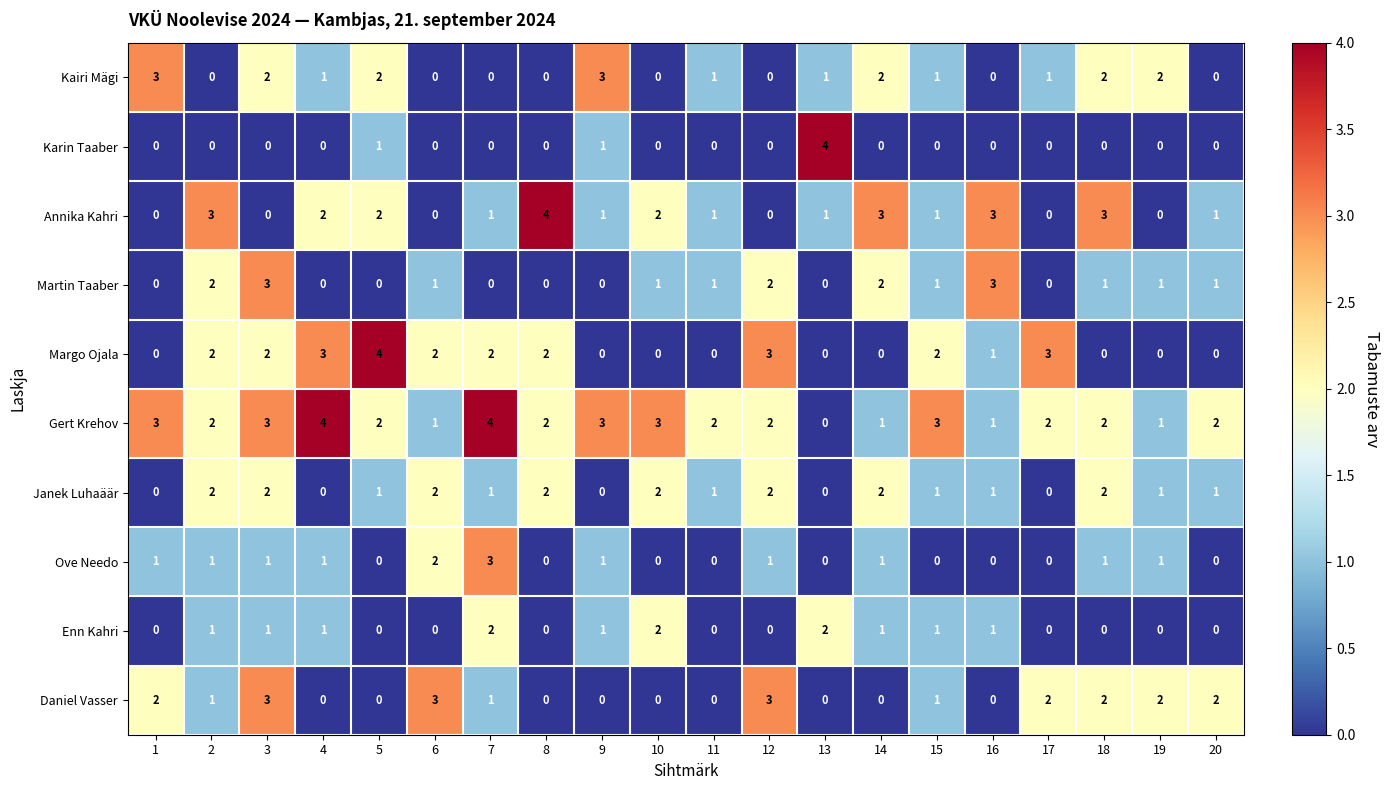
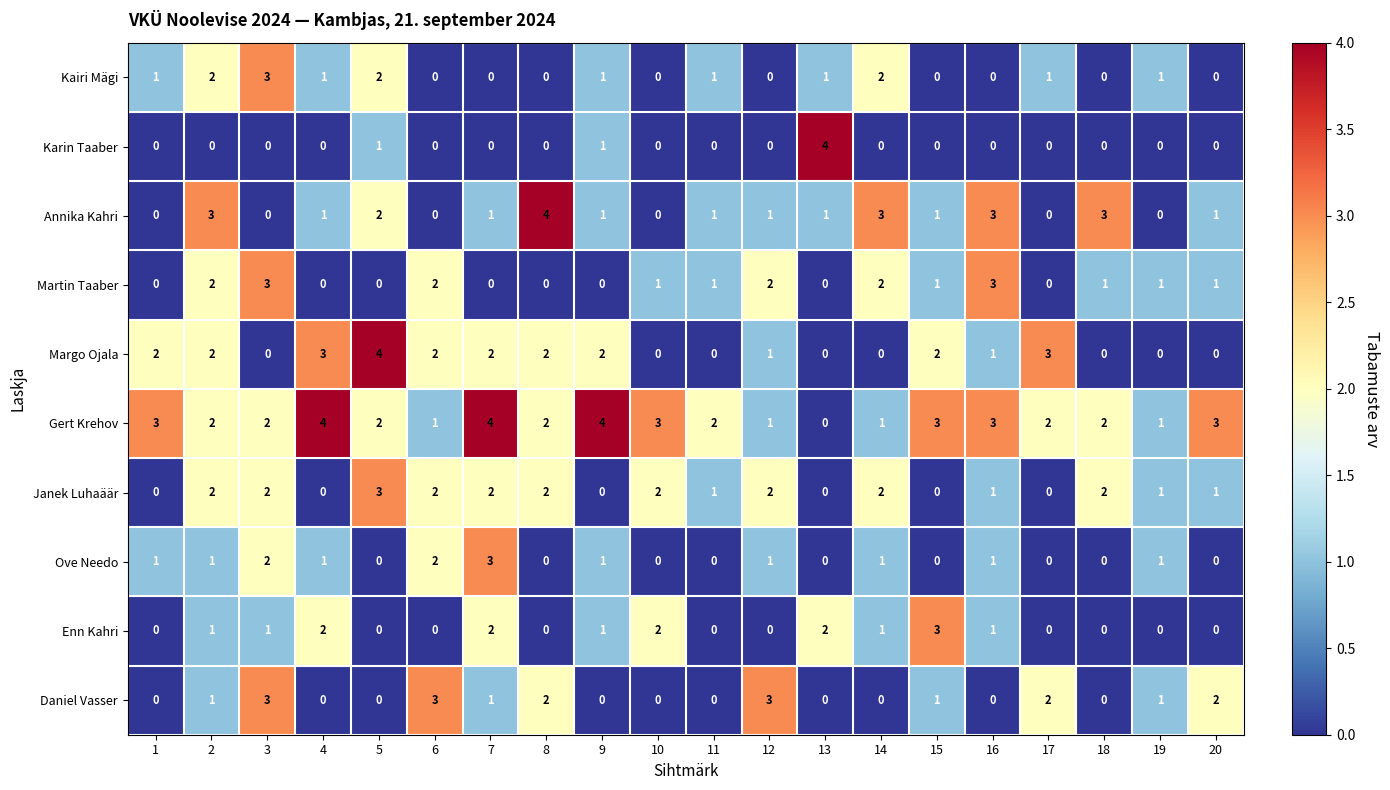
Kairi Mägi, 1: 3 -> 1
Kairi Mägi, 2: 0 -> 2
Kairi Mägi, 3: 2 -> 3
Kairi Mägi, 9: 3 -> 1
Kairi Mägi, 15: 1 -> 0
Kairi Mägi, 18: 2 -> 0
Kairi Mägi, 19: 2 -> 1
Annika Kahri, 4: 2 -> 1
Annika Kahri, 10: 2 -> 0
Annika Kahri, 12: 0 -> 1
Martin Taaber, 6: 1 -> 2
Margo Ojala, 1: 0 -> 2
Margo Ojala, 3: 2 -> 0
Margo Ojala, 9: 0 -> 2
Margo Ojala, 12: 3 -> 1
Gert Krehov, 3: 3 -> 2
Gert Krehov, 9: 3 -> 4
Gert Krehov, 12: 2 -> 1
Gert Krehov, 16: 1 -> 3
Gert Krehov, 20: 2 -> 3
Janek Luhaäär, 5: 1 -> 3
Janek Luhaäär, 7: 1 -> 2
Janek Luhaäär, 15: 1 -> 0
Ove Needo, 3: 1 -> 2
Ove Needo, 16: 0 -> 1
Ove Needo, 18: 1 -> 0
Enn Kahri, 4: 1 -> 2
Enn Kahri, 15: 1 -> 3
Daniel Vasser, 1: 2 -> 0
Daniel Vasser, 8: 0 -> 2
Daniel Vasser, 18: 2 -> 0
Daniel Vasser, 19: 2 -> 1
